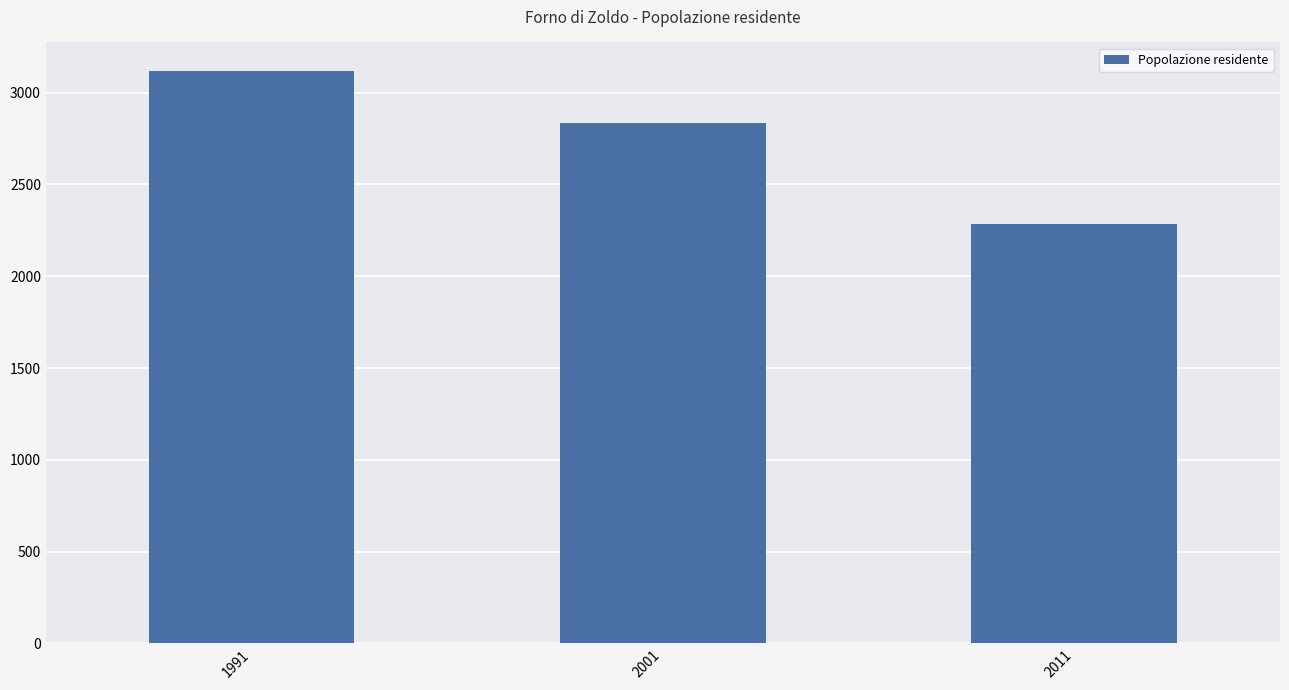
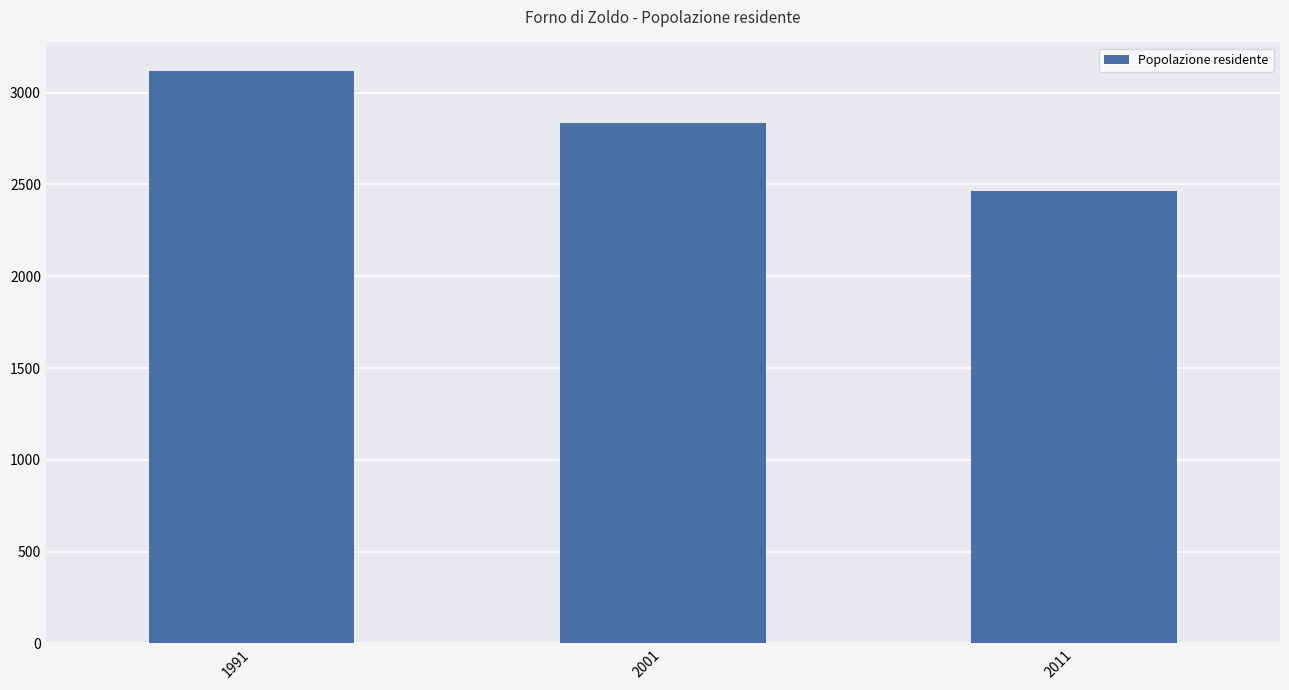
2011: 2280 -> 2470
